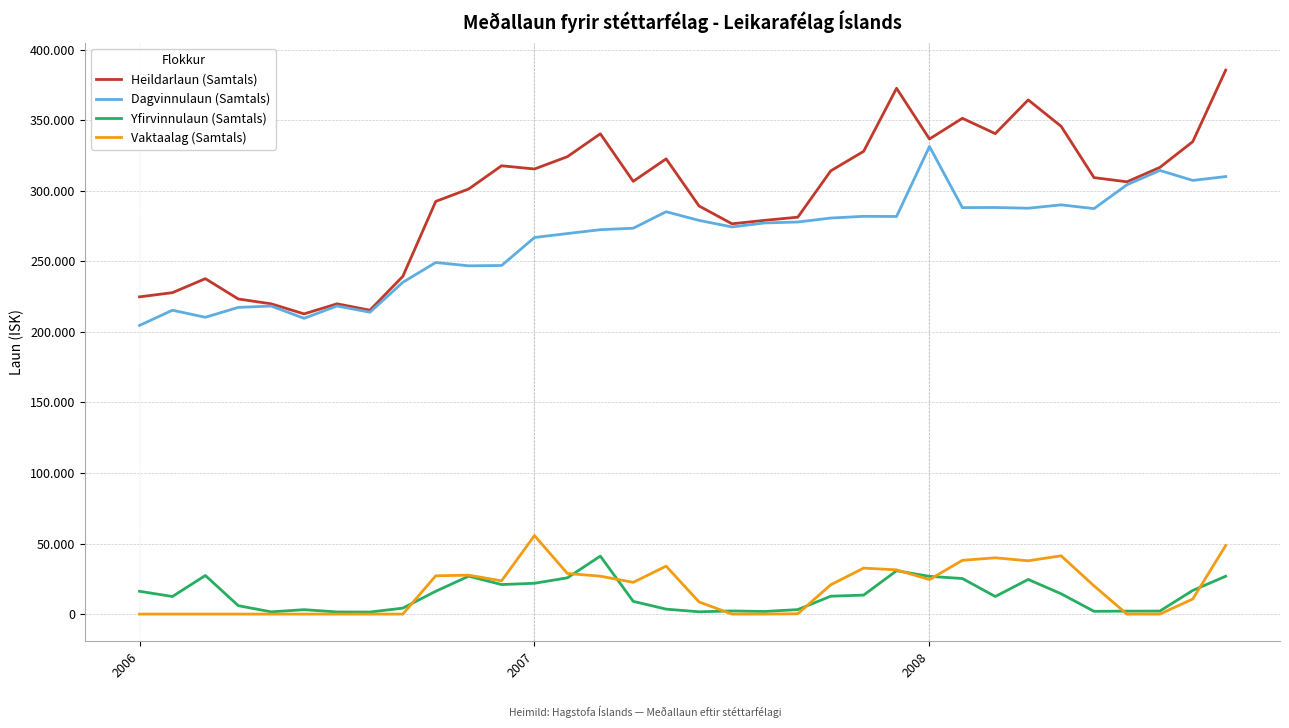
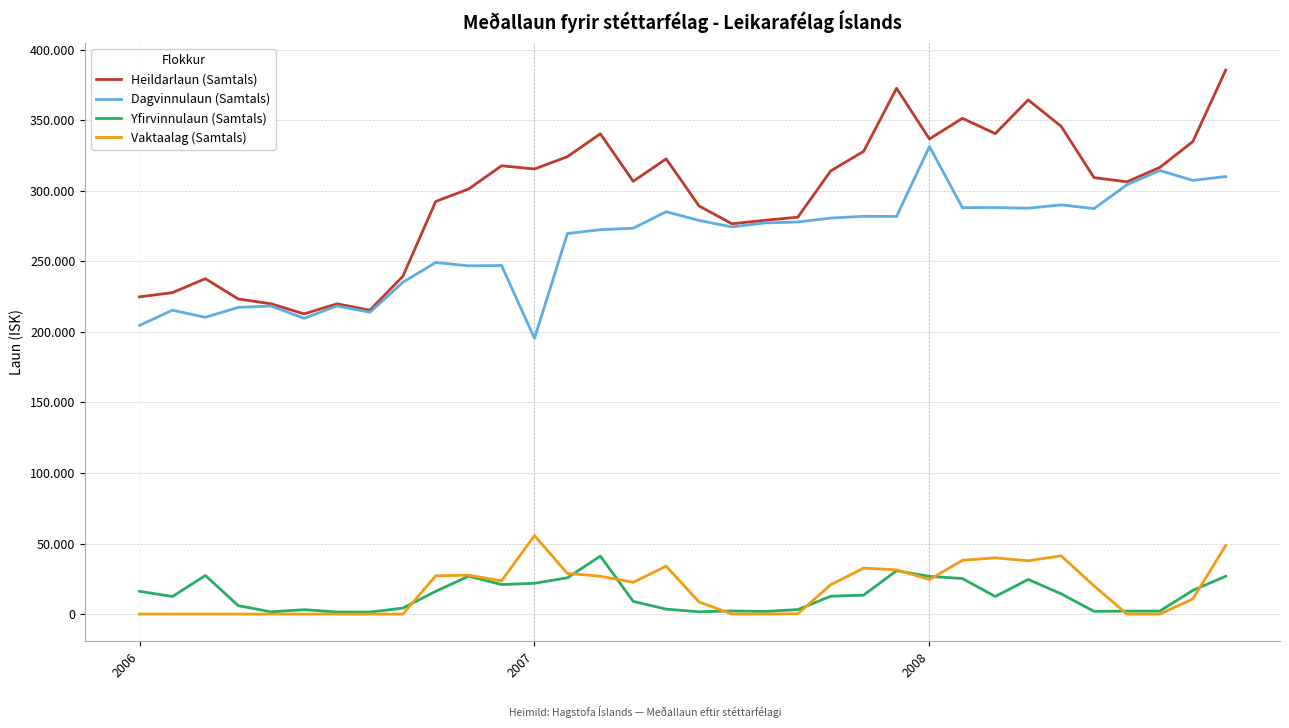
Dagvinnulaun (Samtals), 2007: 267 -> 195
